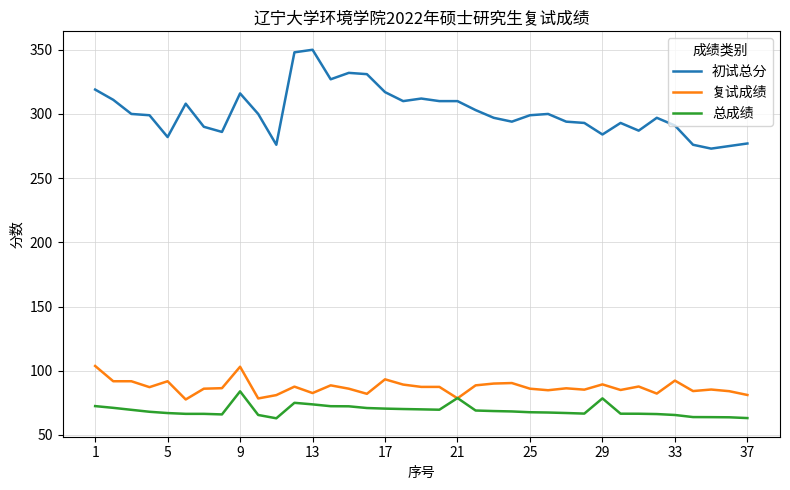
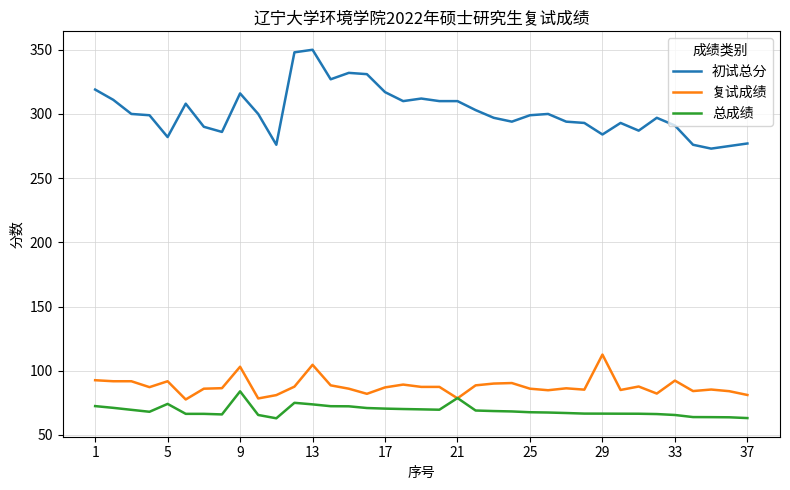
复试成绩, 1: 104 -> 93
总成绩, 5: 67 -> 74
复试成绩, 13: 83 -> 105
复试成绩, 17: 93 -> 87
复试成绩, 29: 89 -> 113
总成绩, 29: 78 -> 67
